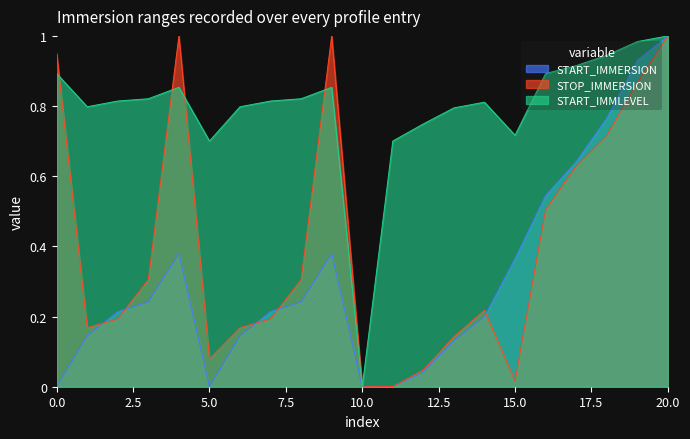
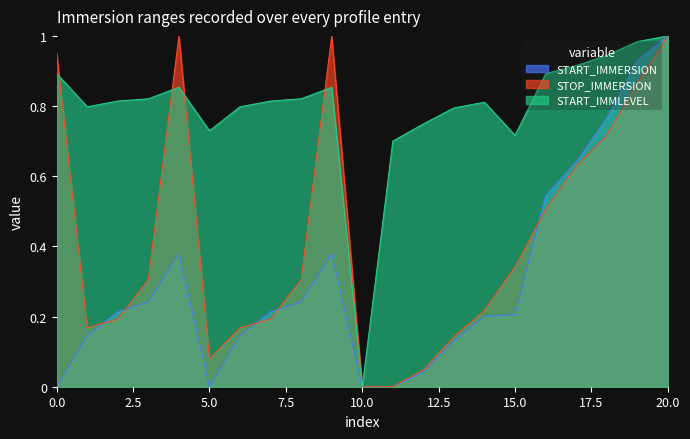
START_IMMLEVEL, 5.0: 0.70 -> 0.73
START_IMMERSION, 15.0: 0.37 -> 0.21
STOP_IMMERSION, 15.0: 0.02 -> 0.34
